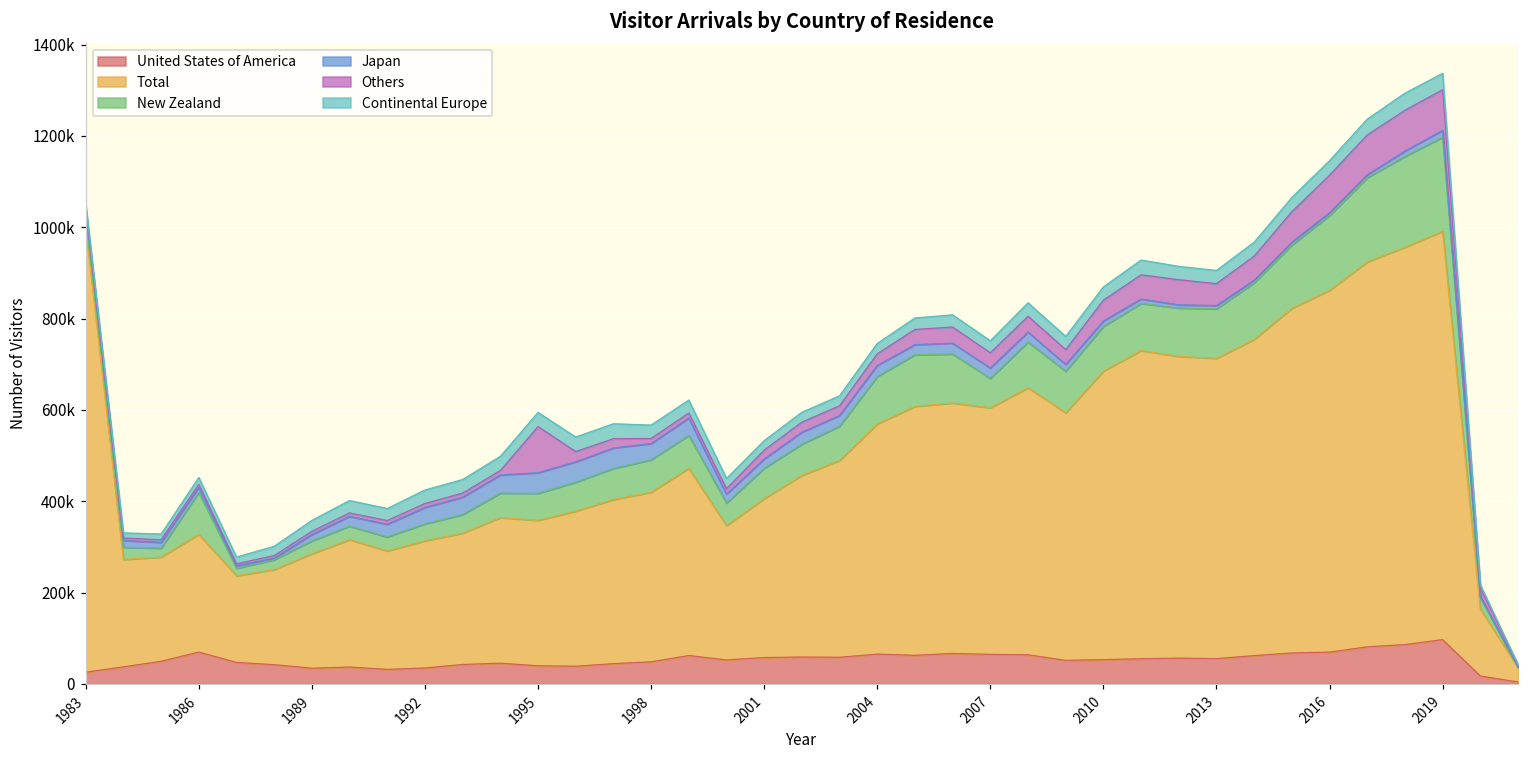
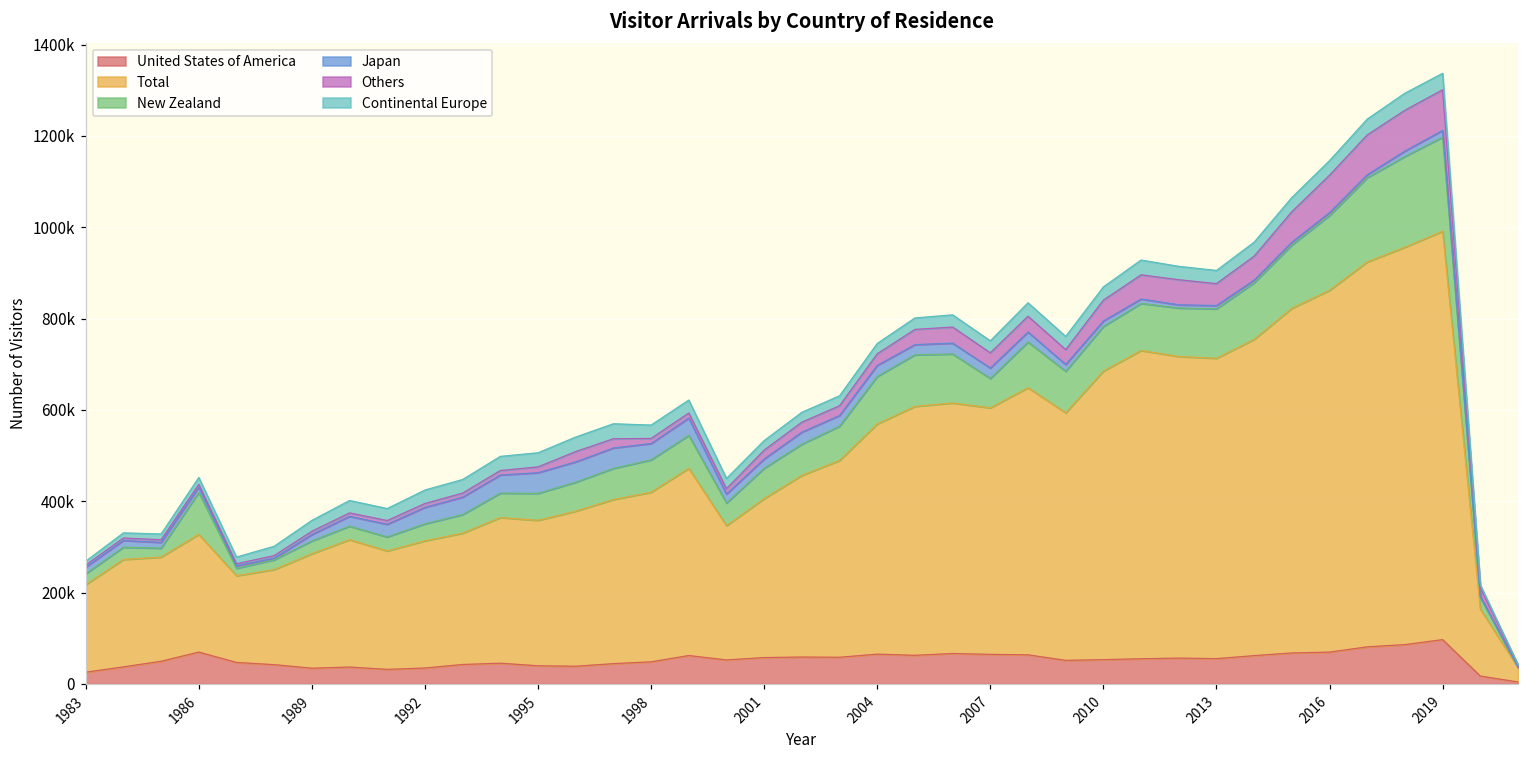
Total, 1983: 970000 -> 190000
Others, 1995: 100000 -> 10000
